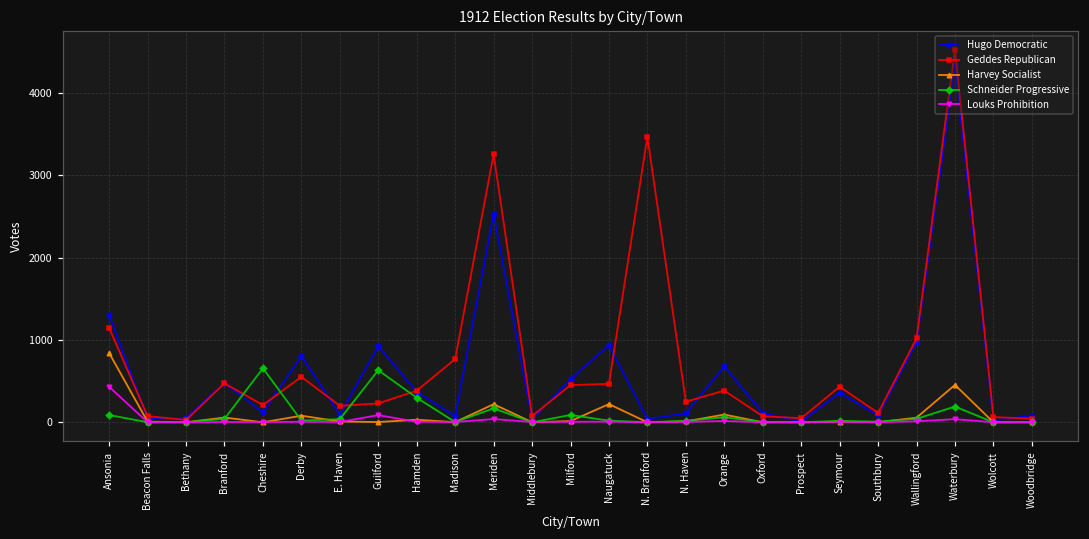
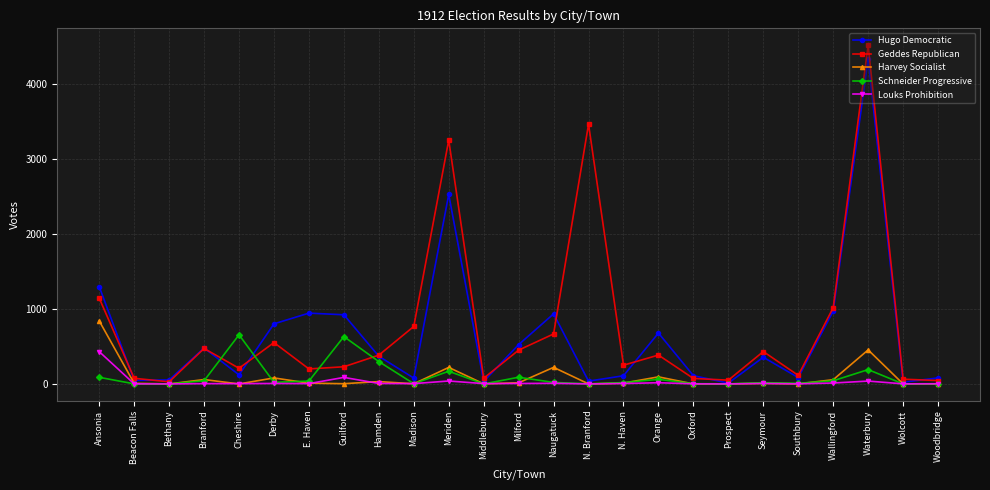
Hugo Democratic, E. Haven: 100 -> 900
Geddes Republican, Naugatuck: 500 -> 700
